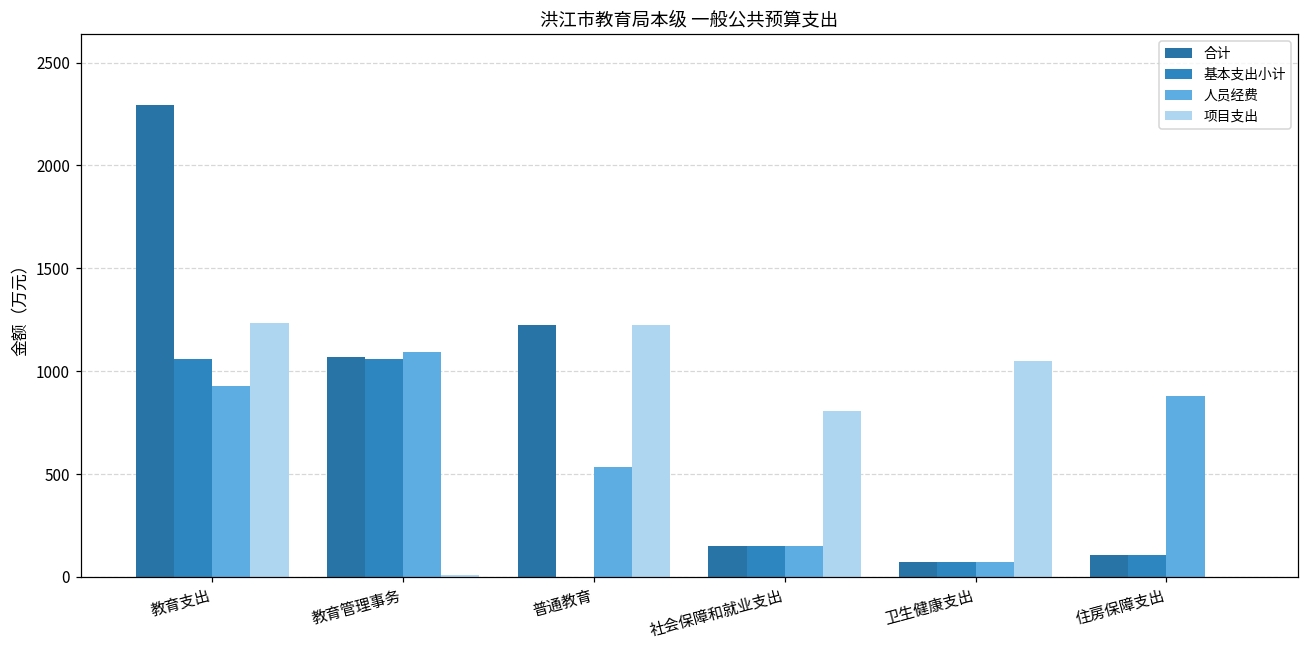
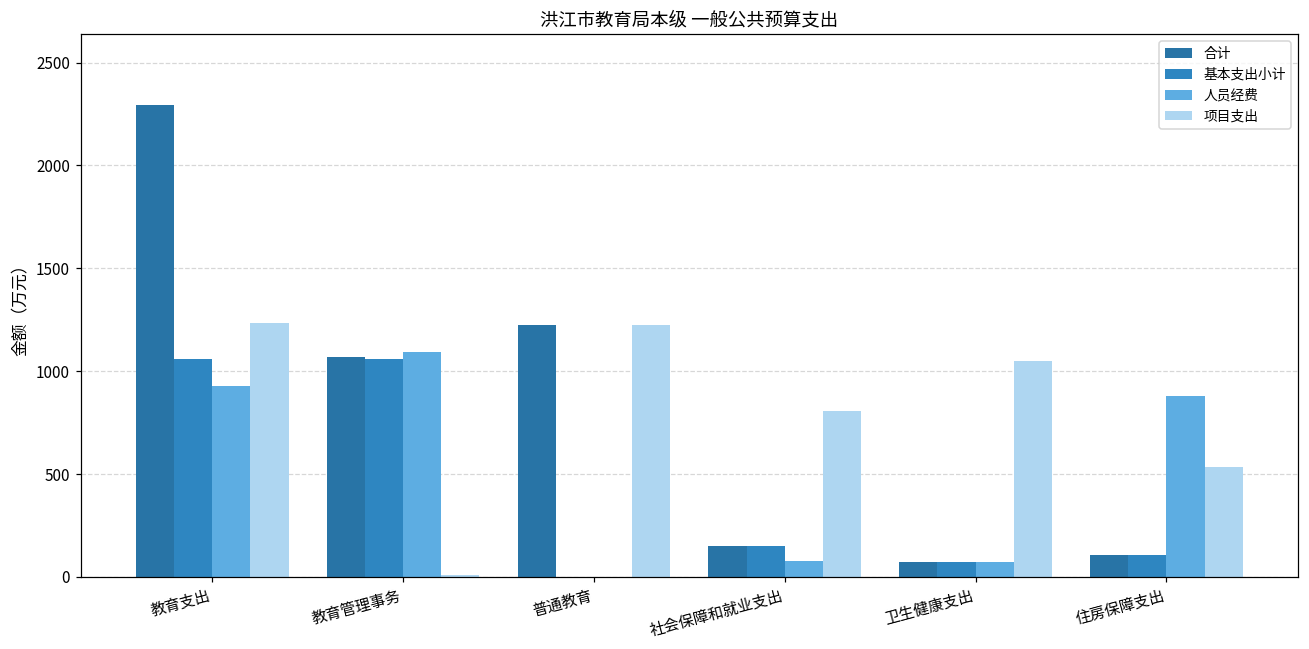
人员经费, 普通教育: 530 -> 0
人员经费, 社会保障和就业支出: 150 -> 80
项目支出, 住房保障支出: 0 -> 540
